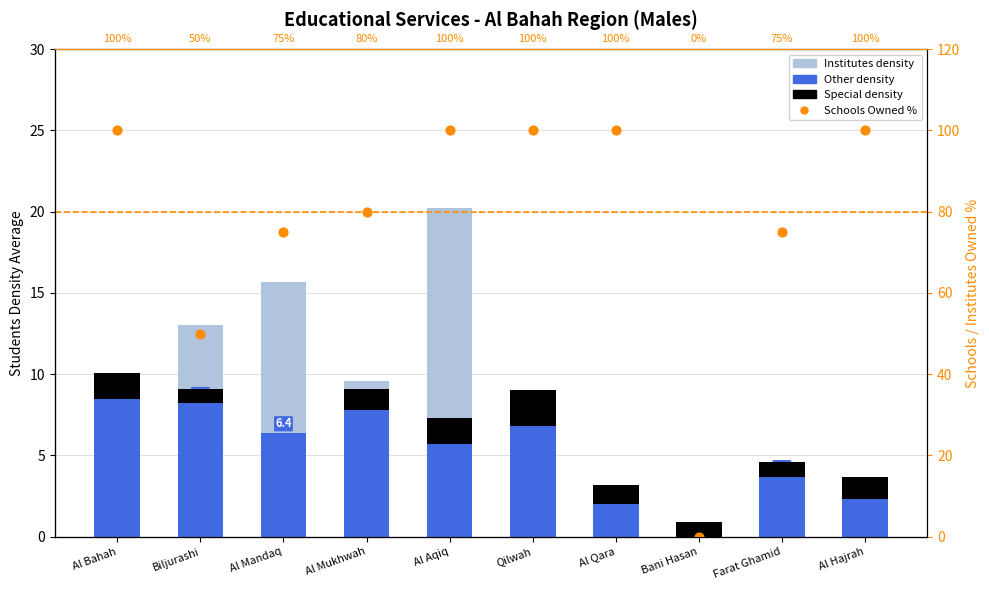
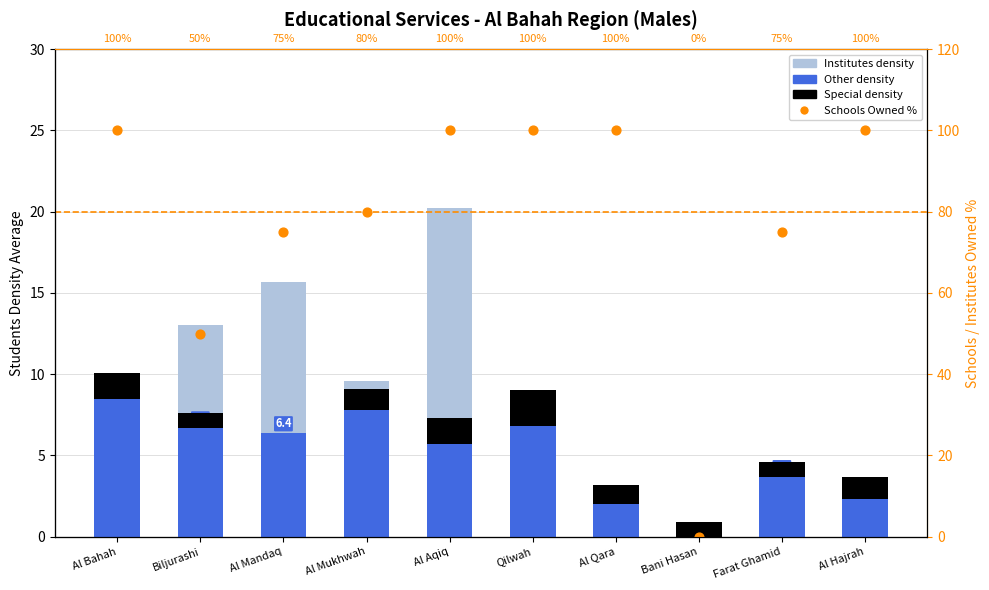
Other density, Biljurashi: 8.2 -> 6.7
